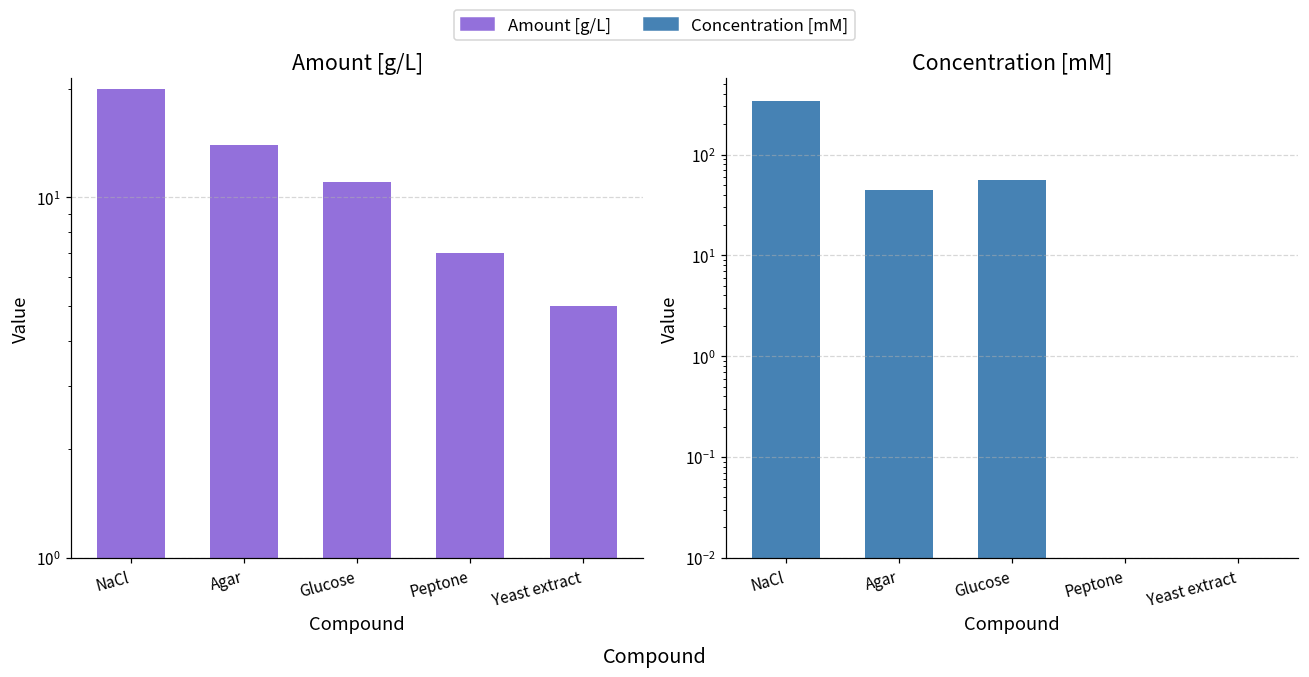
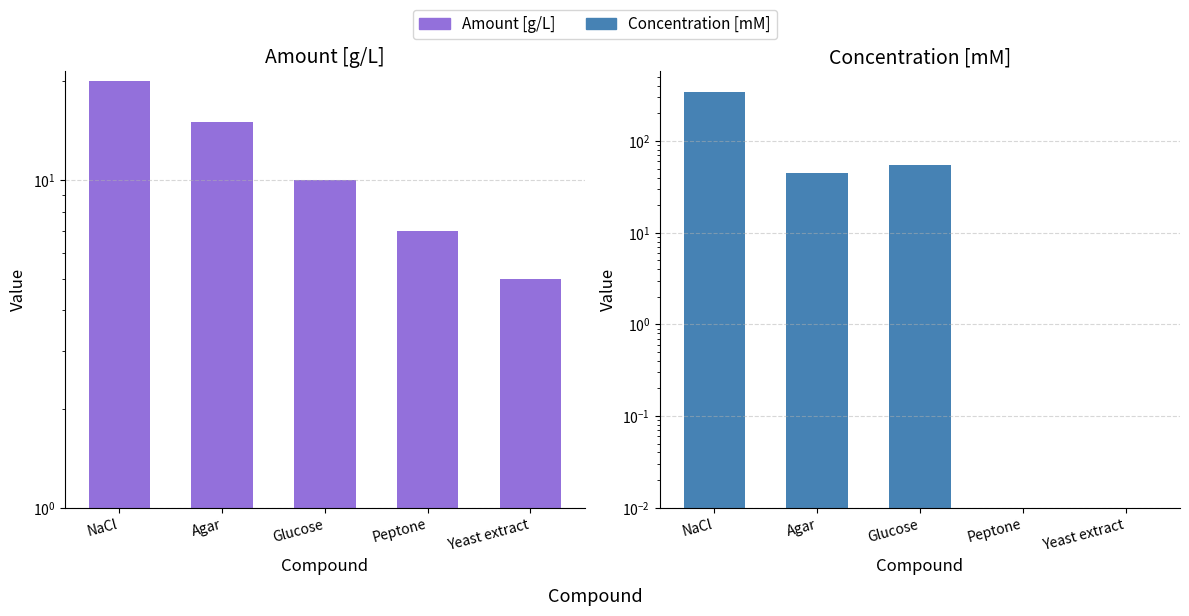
Amount [g/L], Agar: 14 -> 15
Amount [g/L], Glucose: 11 -> 10
